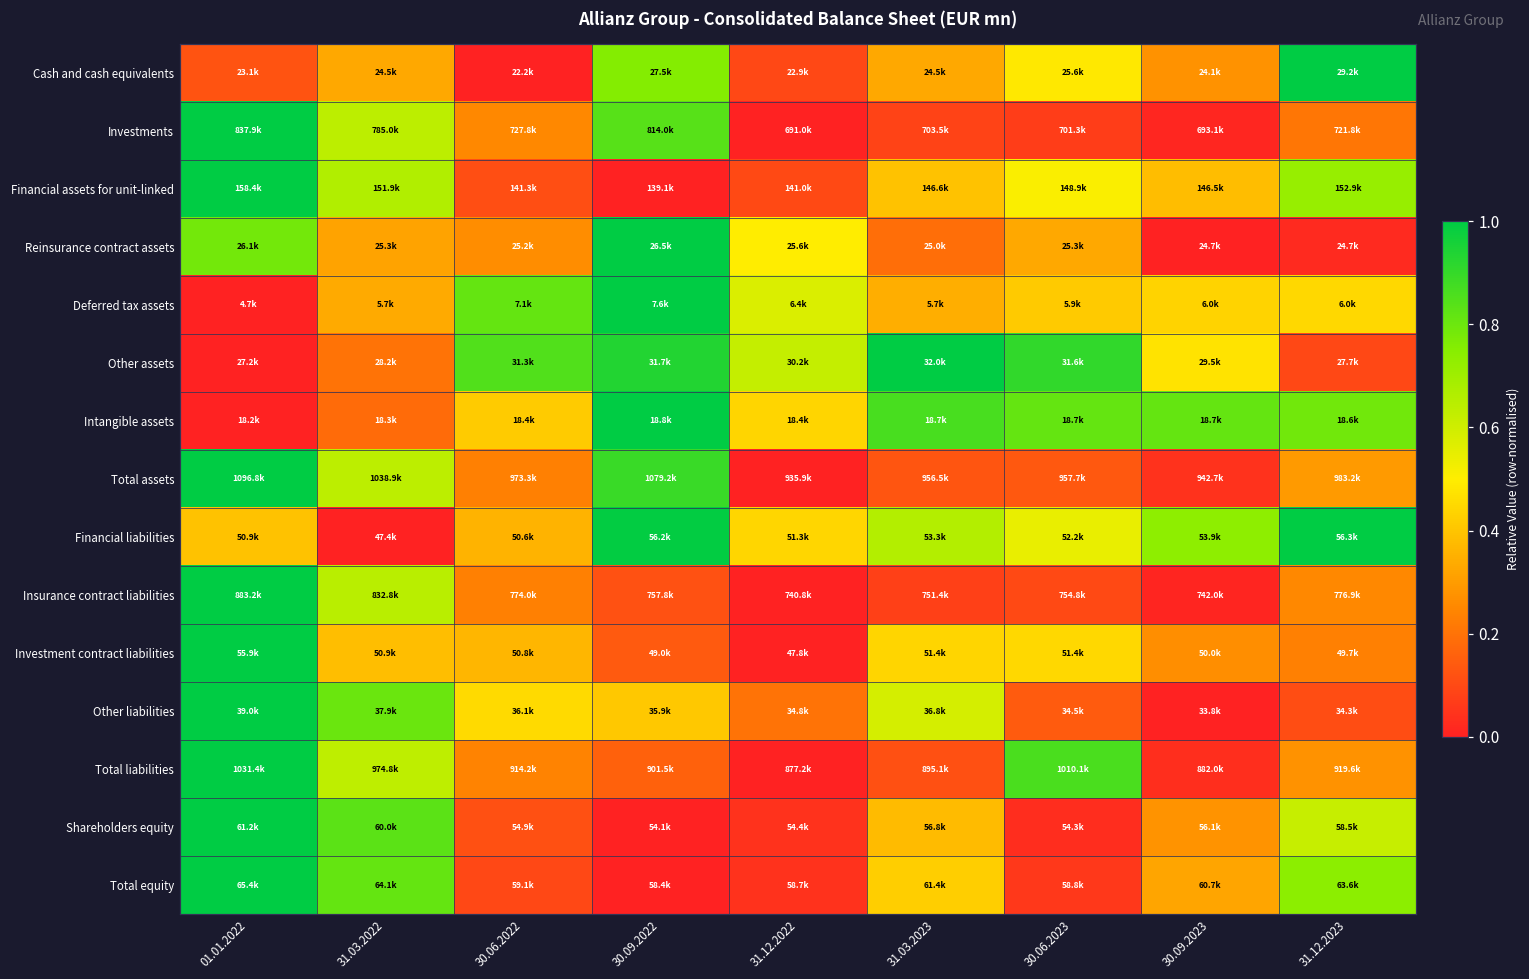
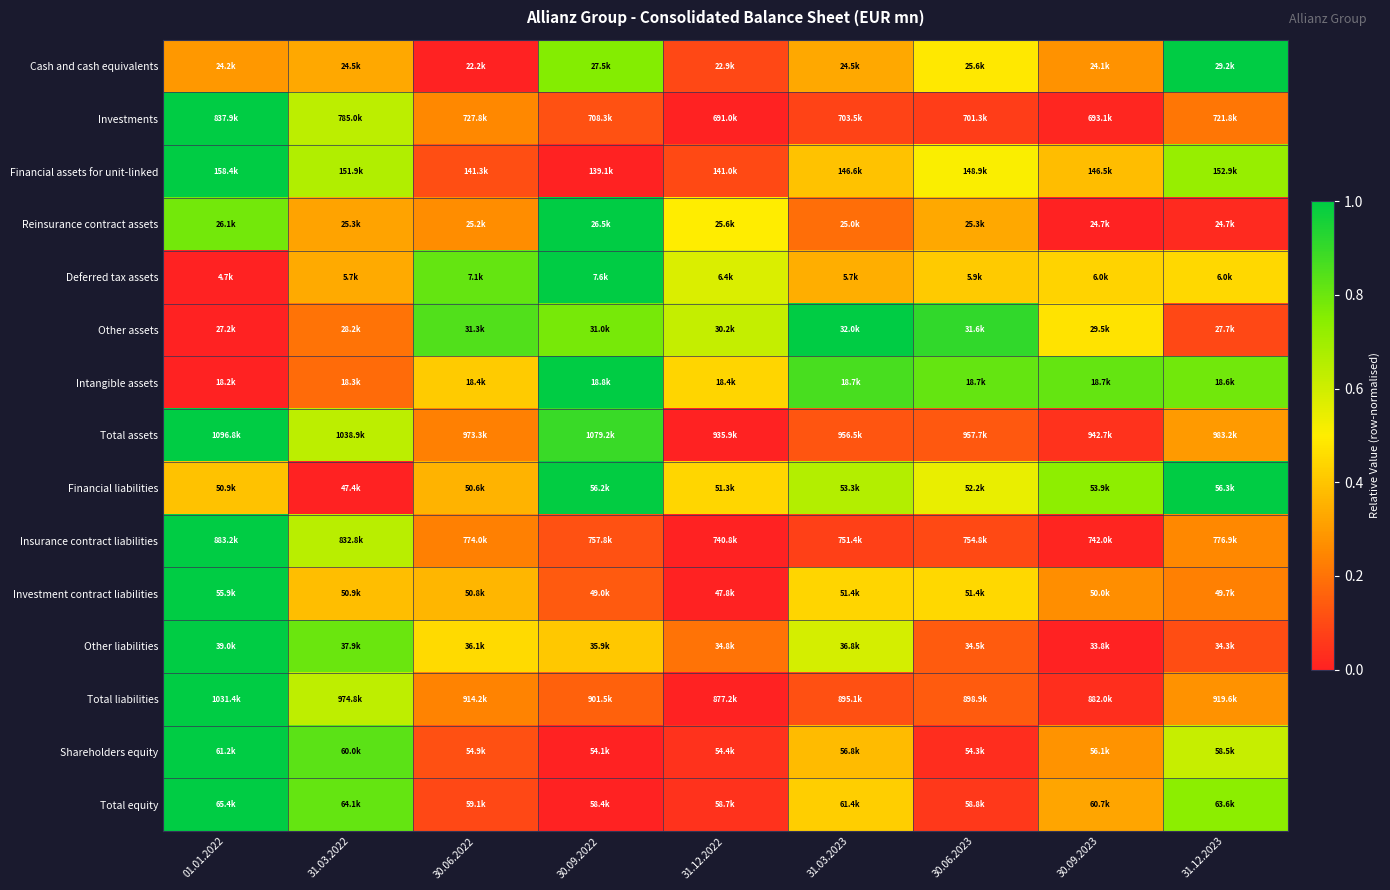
Cash and cash equivalents, 01.01.2022: 23.1k -> 24.2k
Investments, 30.09.2022: 814.0k -> 708.3k
Other assets, 30.09.2022: 31.7k -> 31.0k
Total liabilities, 30.06.2023: 1010.1k -> 898.9k
